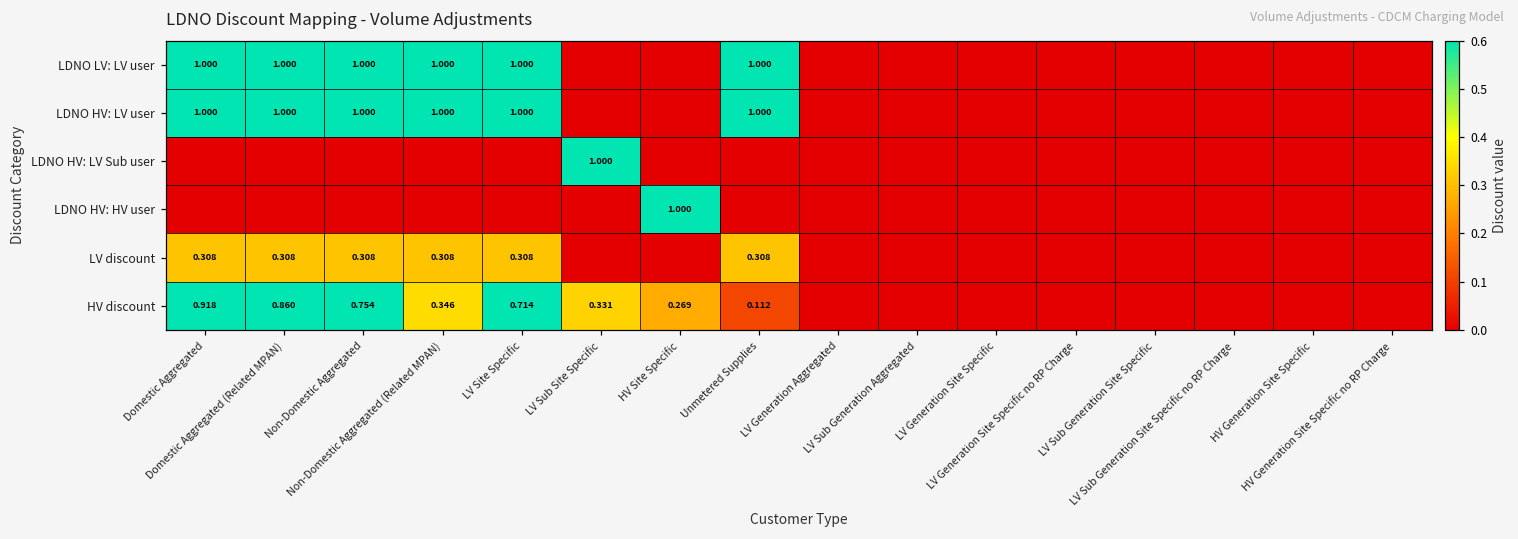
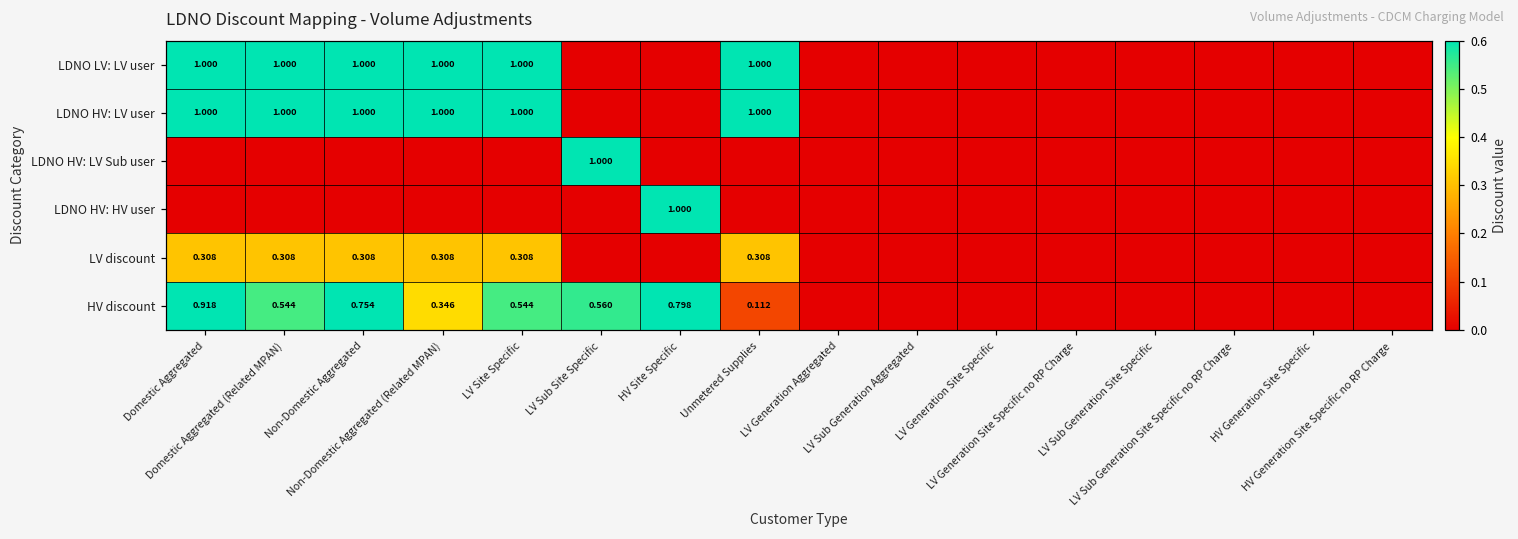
HV discount, Domestic Aggregated (Related MPAN): 0.860 -> 0.544
HV discount, LV Site Specific: 0.714 -> 0.544
HV discount, LV Sub Site Specific: 0.331 -> 0.560
HV discount, HV Site Specific: 0.269 -> 0.798
